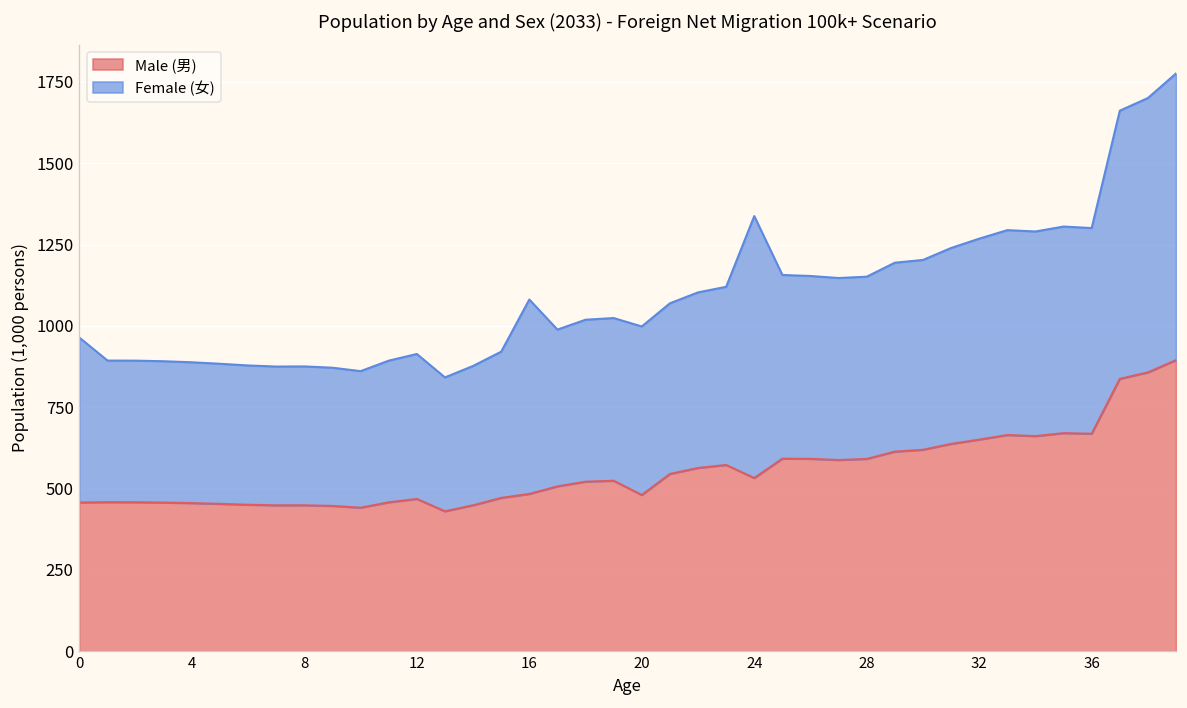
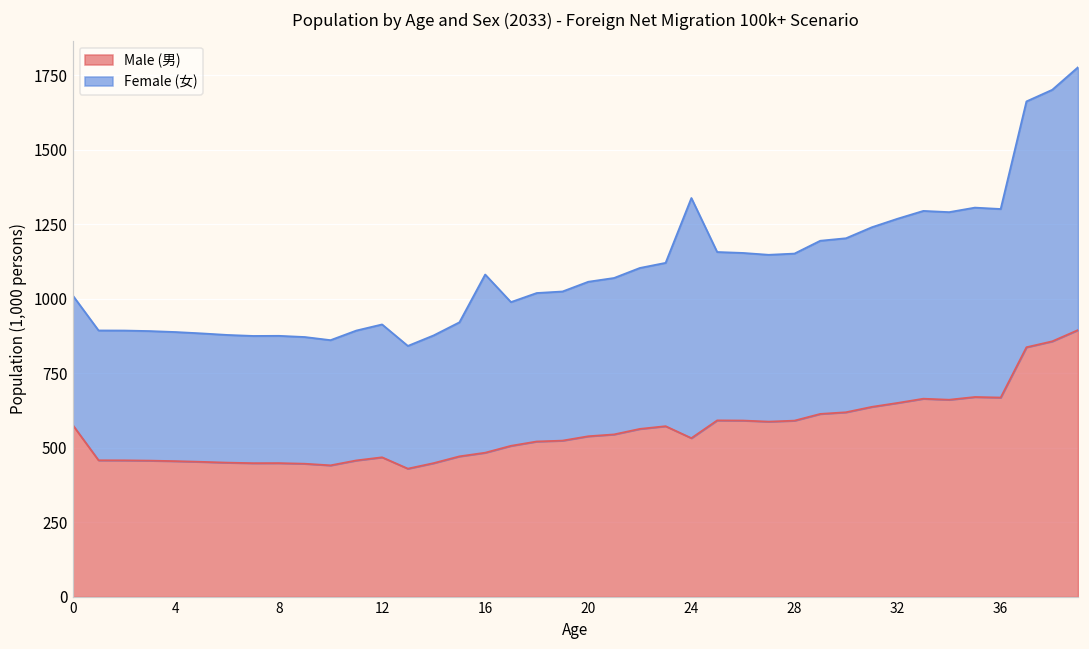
Male (男), 0: 460 -> 580
Female (女), 0: 510 -> 430
Male (男), 20: 480 -> 540
